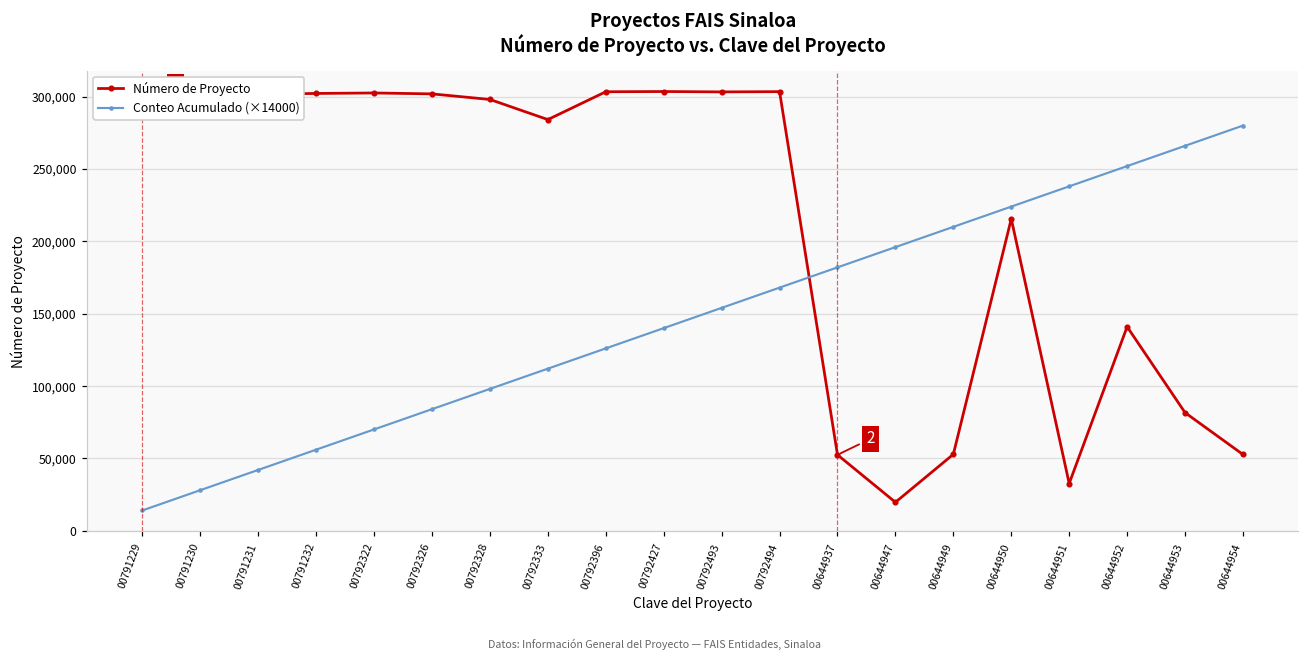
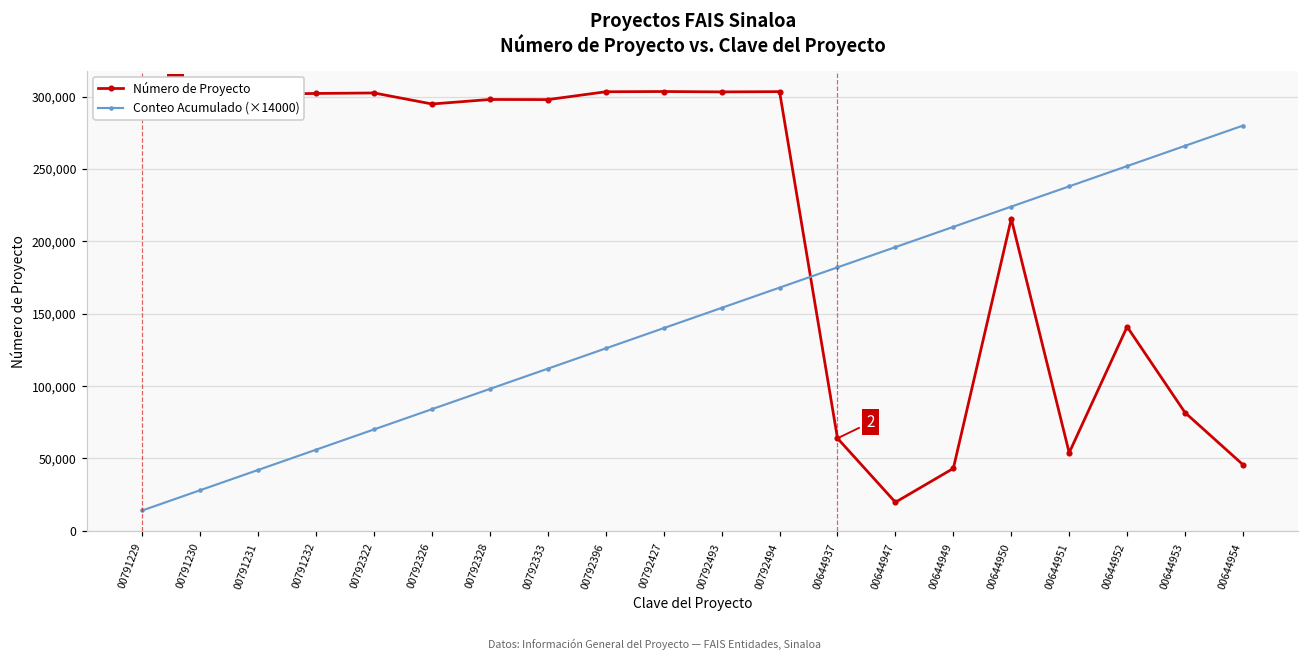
Número de Proyecto, 00792326: 302,000 -> 295,000
Número de Proyecto, 00792333: 284,000 -> 298,000
Número de Proyecto, 00644937: 52,000 -> 64,000
Número de Proyecto, 00644949: 53,000 -> 43,000
Número de Proyecto, 00644951: 33,000 -> 54,000
Número de Proyecto, 00644954: 53,000 -> 46,000
